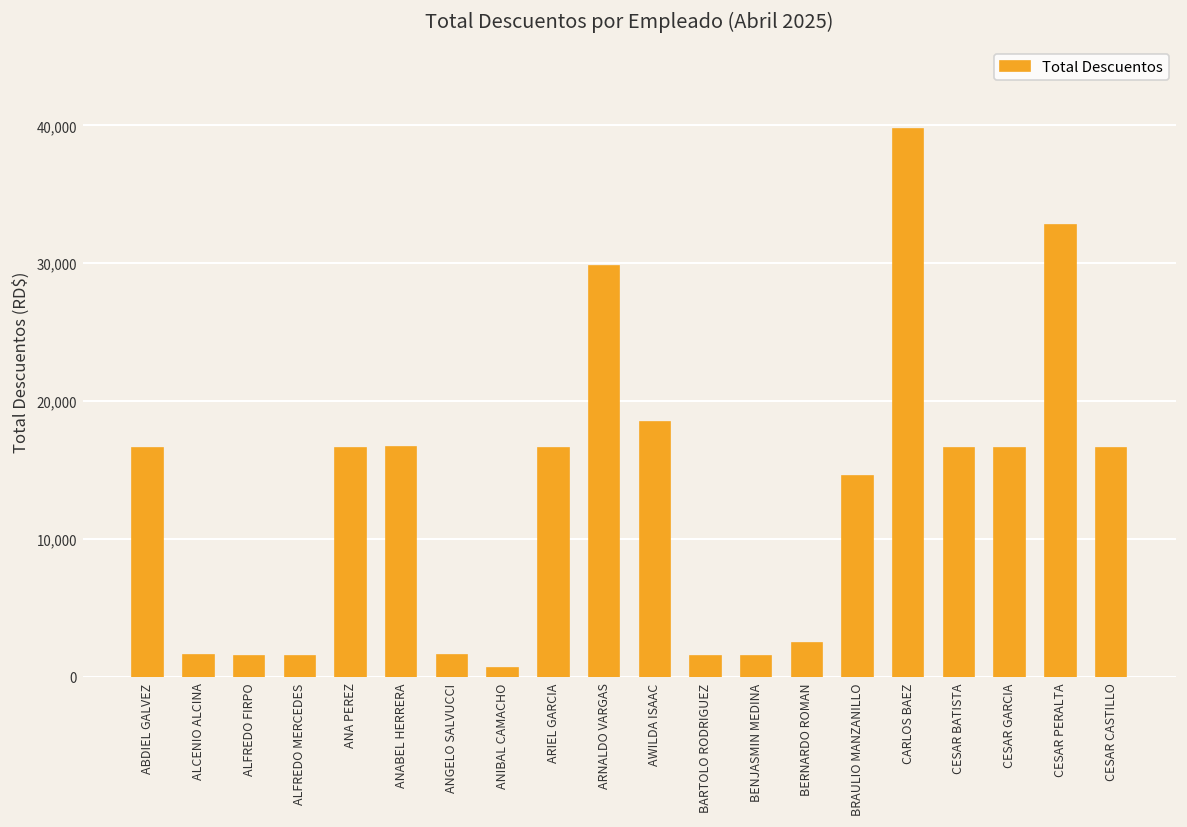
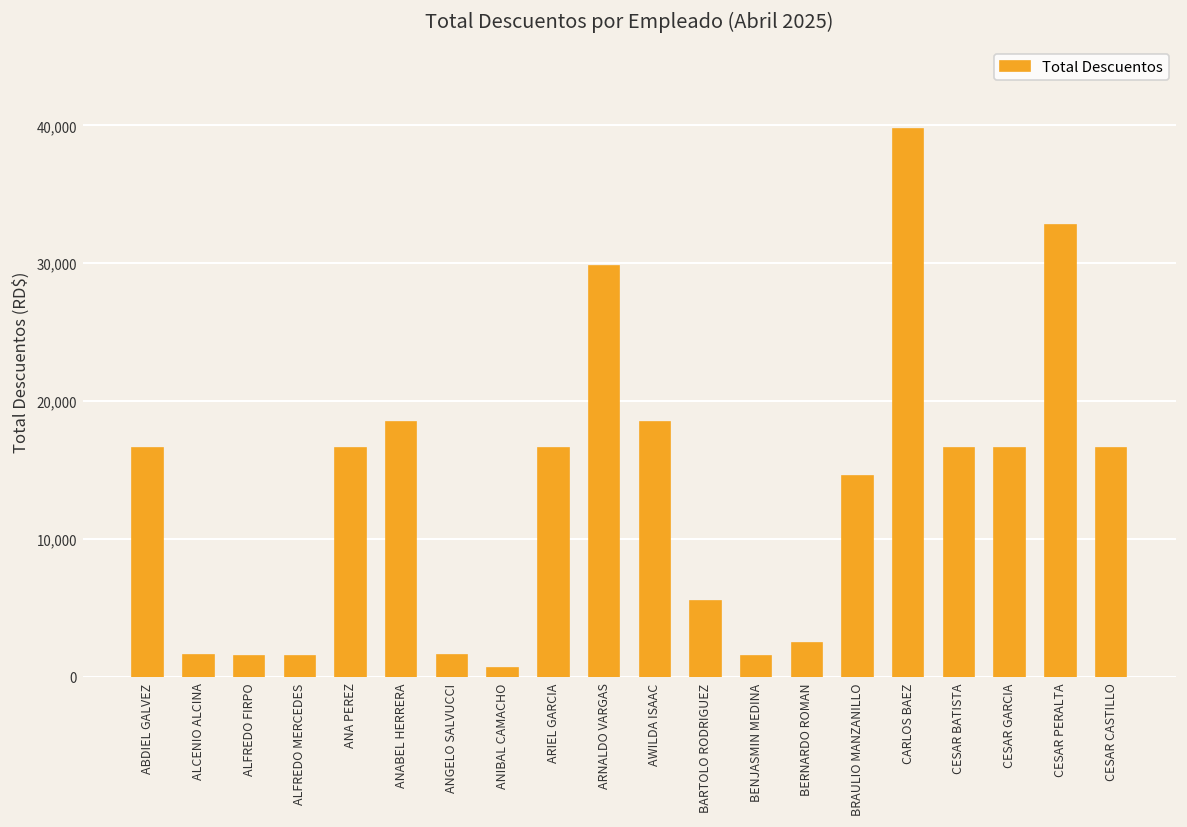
ANABEL HERRERA: 16,600 -> 18,500
BARTOLO RODRIGUEZ: 1,500 -> 5,500
